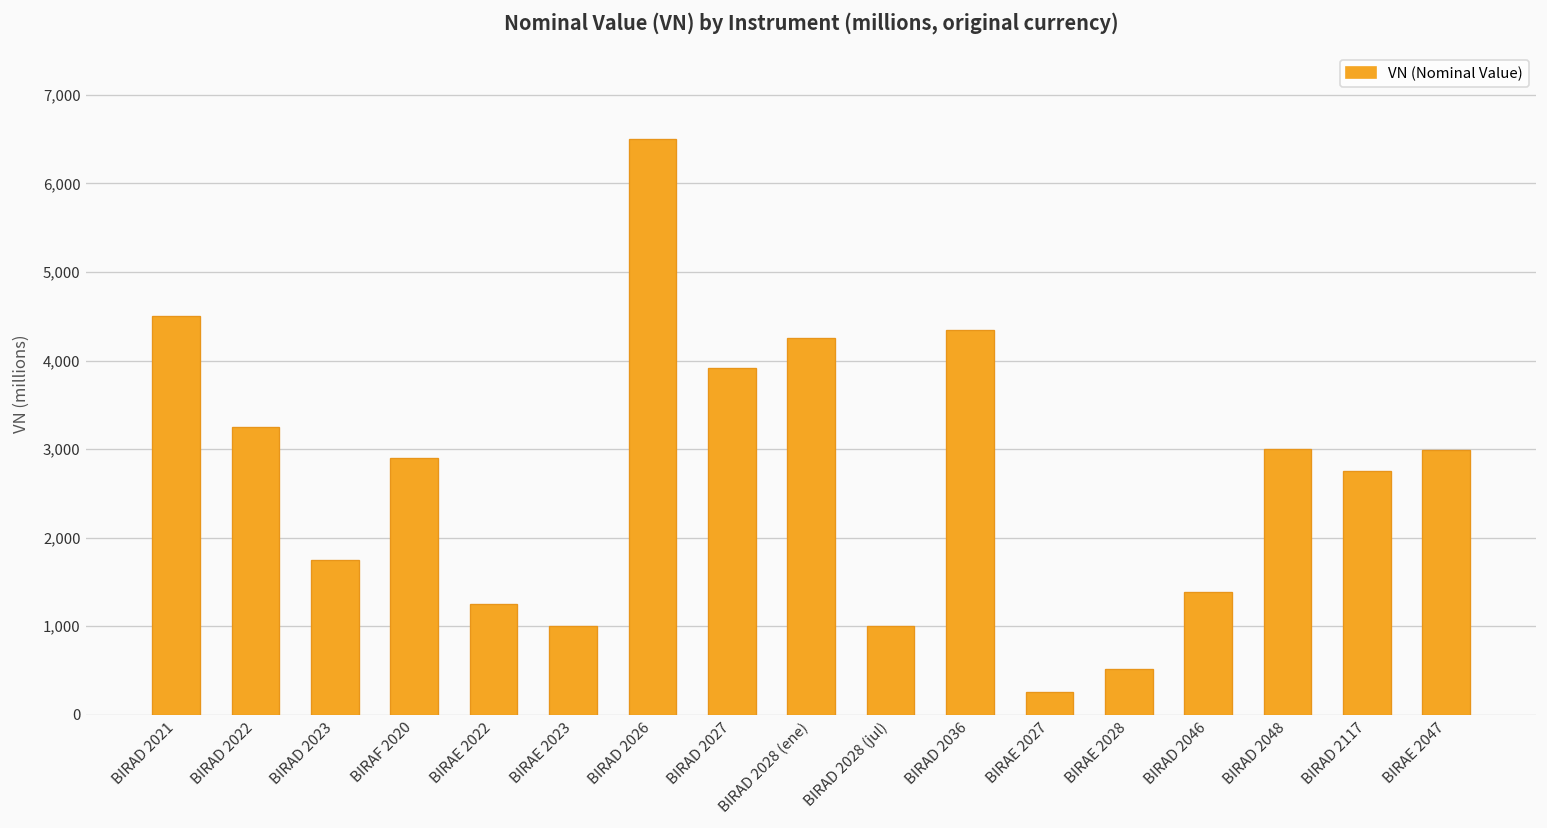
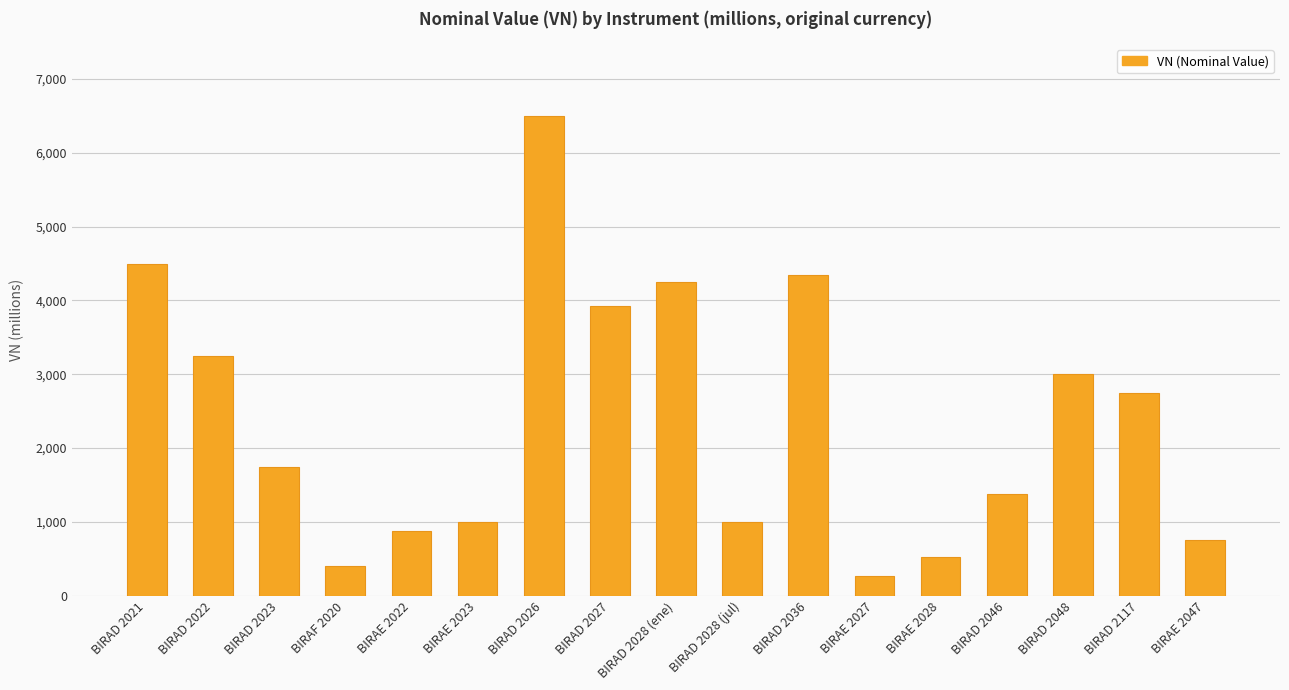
BIRAF 2020: 2,900 -> 400
BIRAE 2022: 1,300 -> 900
BIRAE 2047: 3,000 -> 800
